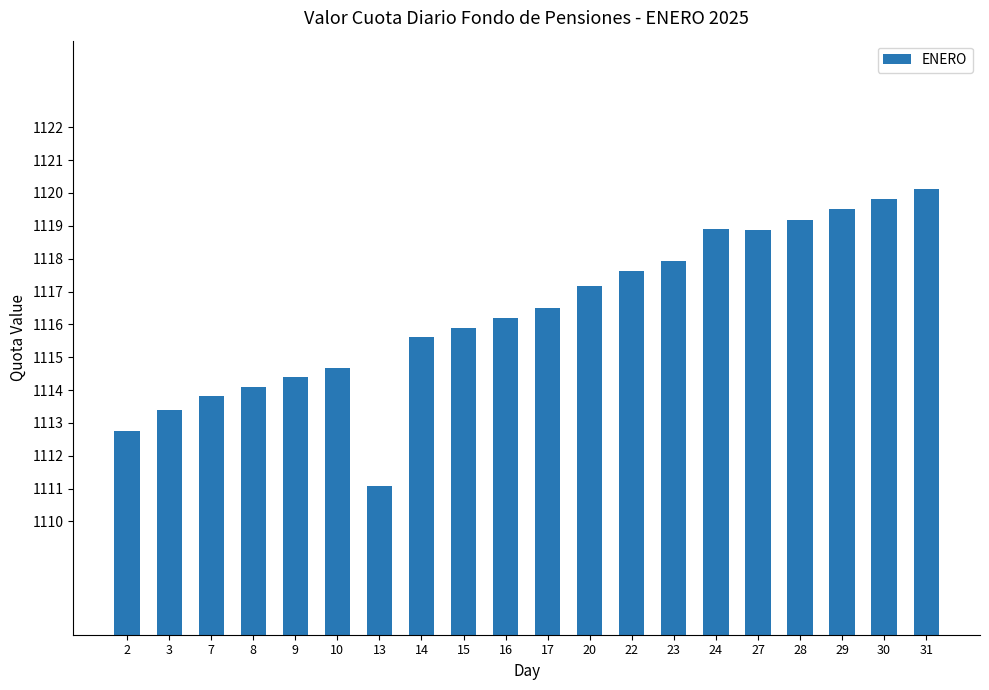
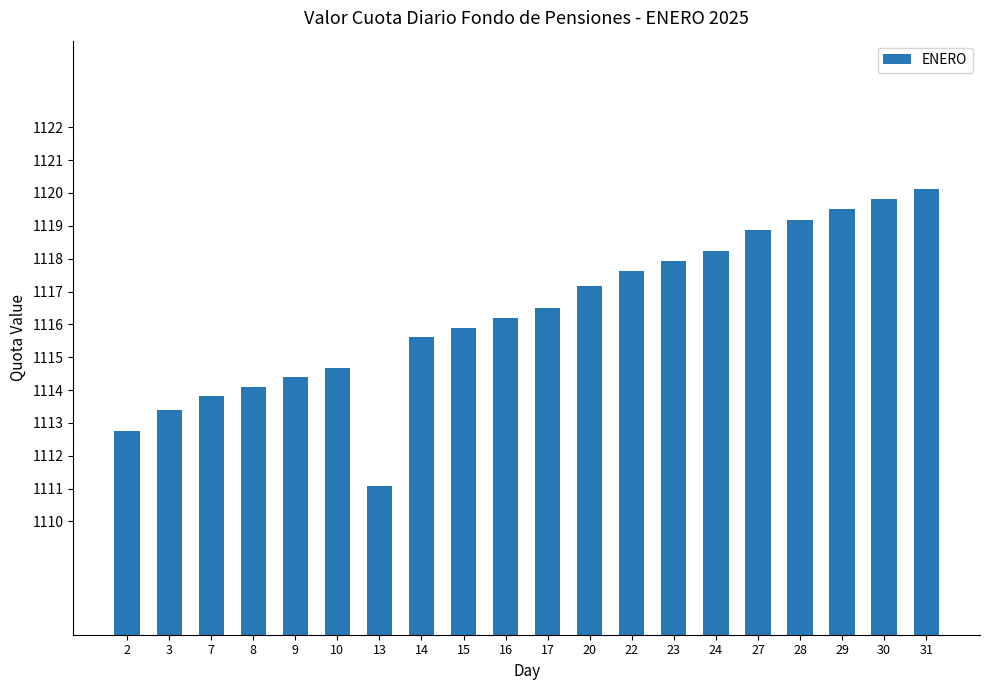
24: 1118.9 -> 1118.2
